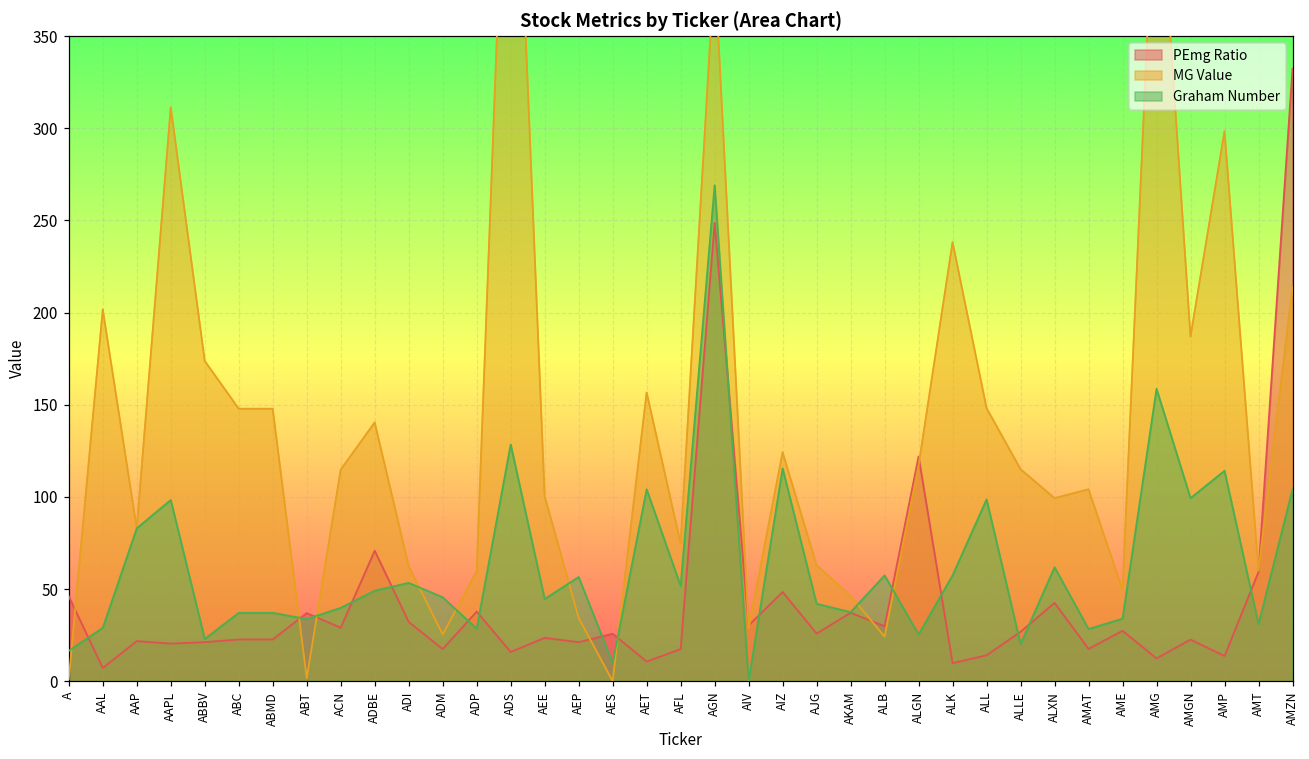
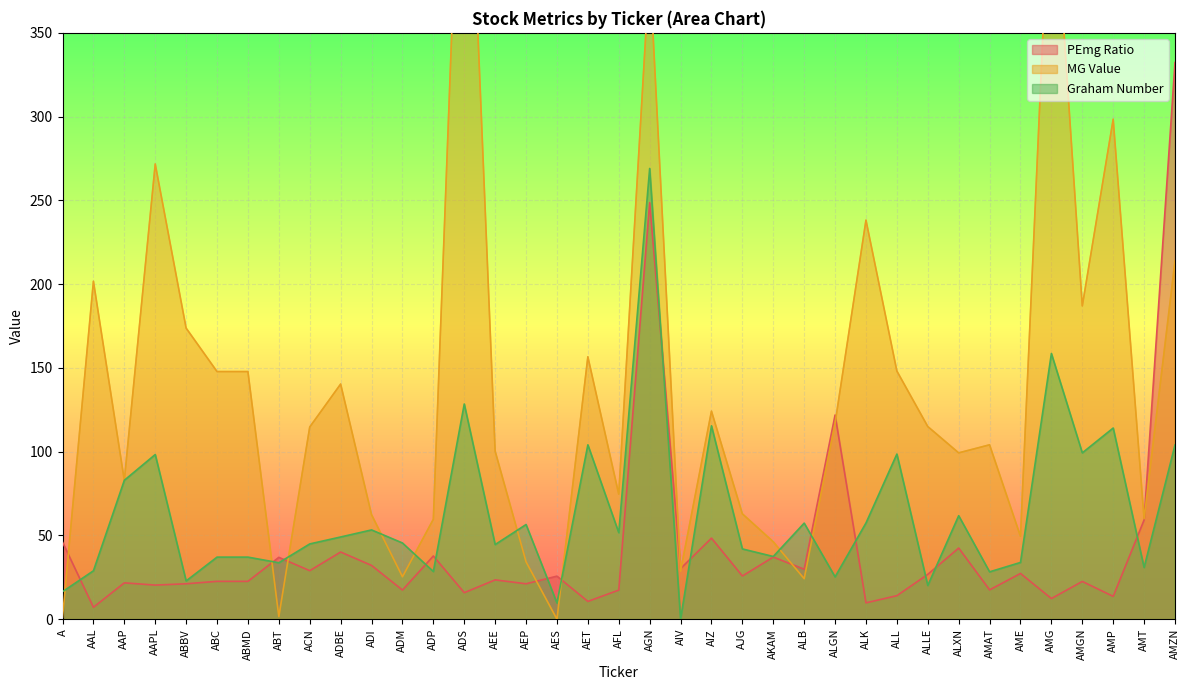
MG Value, AAPL: 311 -> 272
Graham Number, ACN: 40 -> 45
PEmg Ratio, ADBE: 71 -> 40
